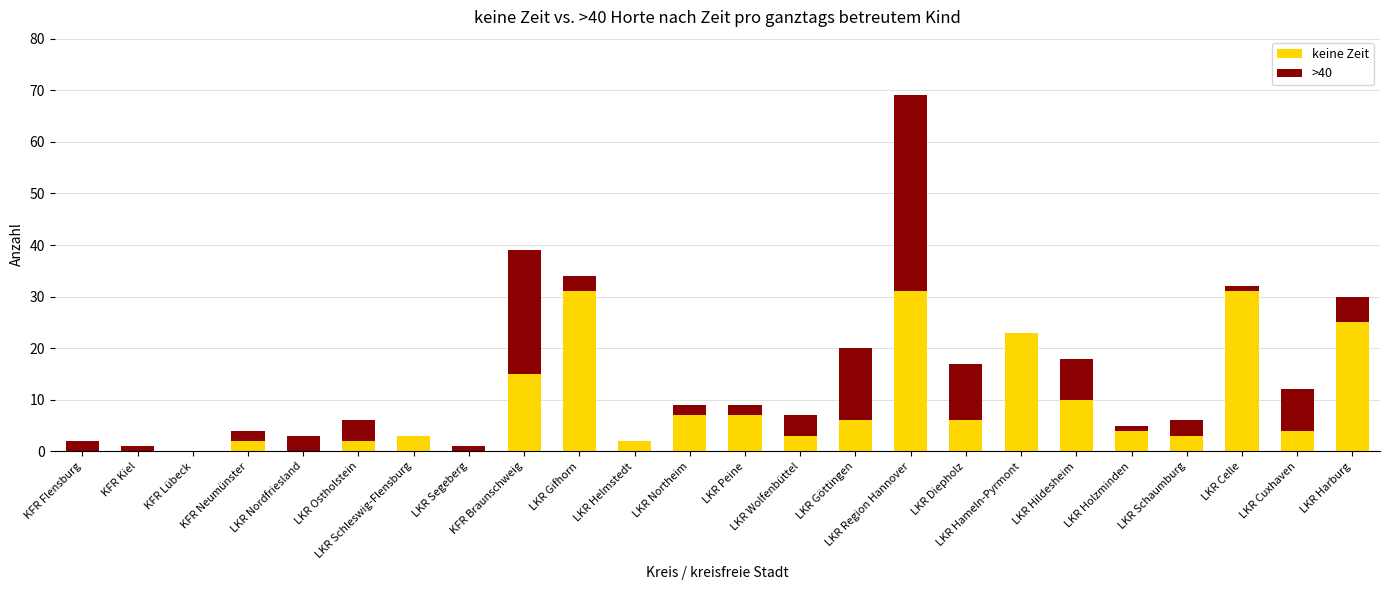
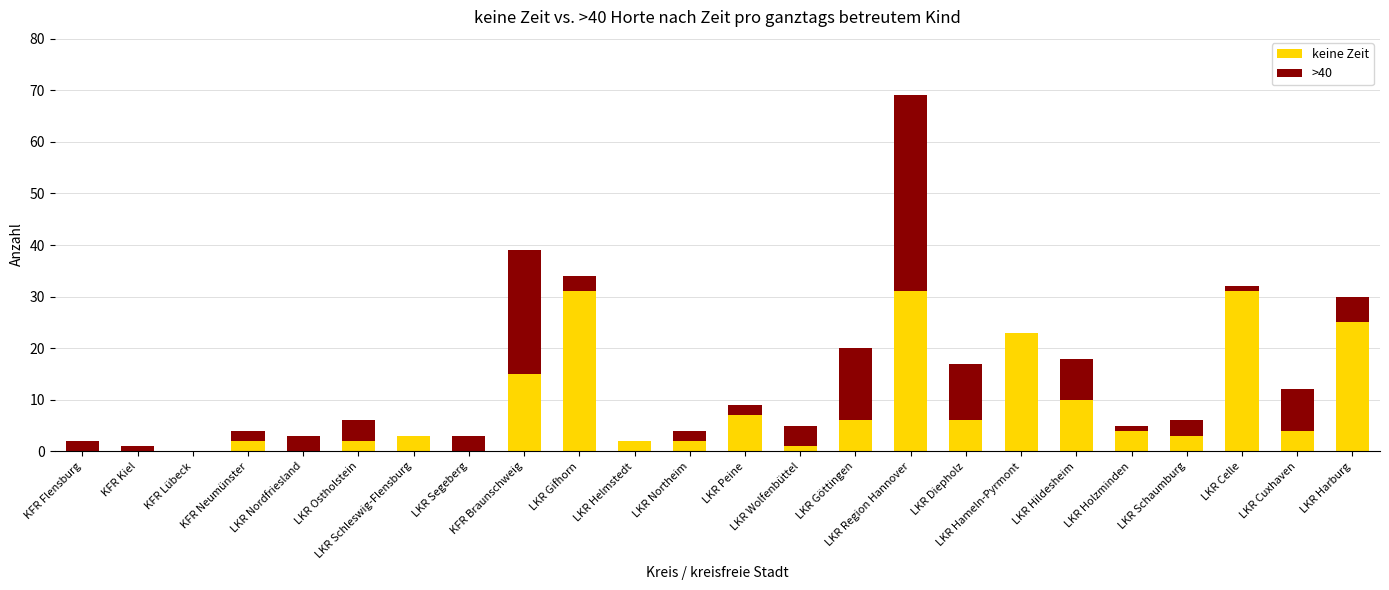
>40, LKR Segeberg: 1 -> 3
keine Zeit, LKR Northeim: 7 -> 2
keine Zeit, LKR Wolfenbüttel: 3 -> 1
